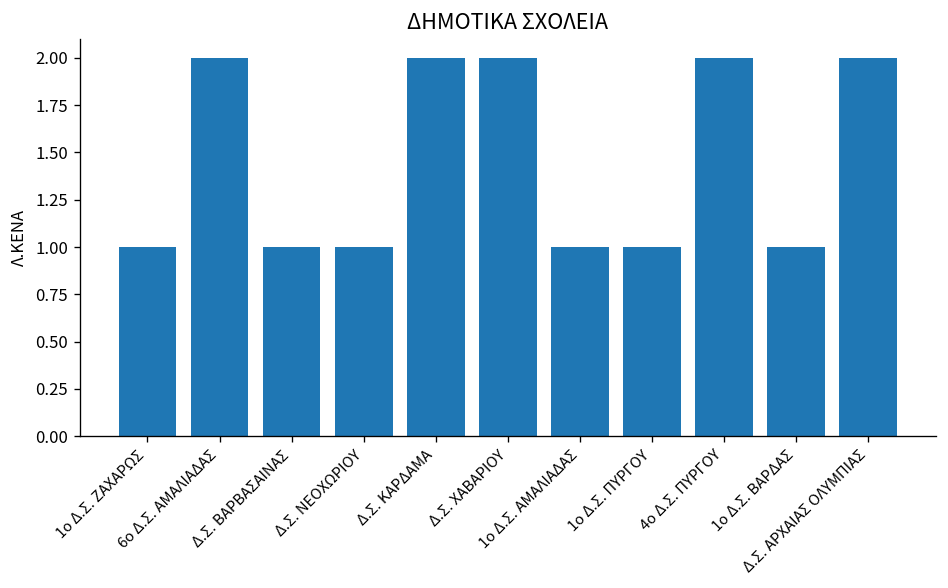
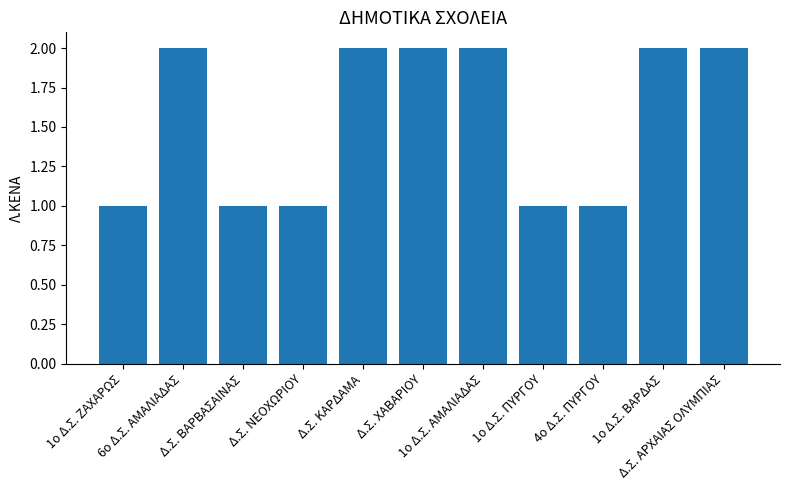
1ο Δ.Σ. ΑΜΑΛΙΑΔΑΣ: 1 -> 2
4ο Δ.Σ. ΠΥΡΓΟΥ: 2 -> 1
1ο Δ.Σ. ΒΑΡΔΑΣ: 1 -> 2
